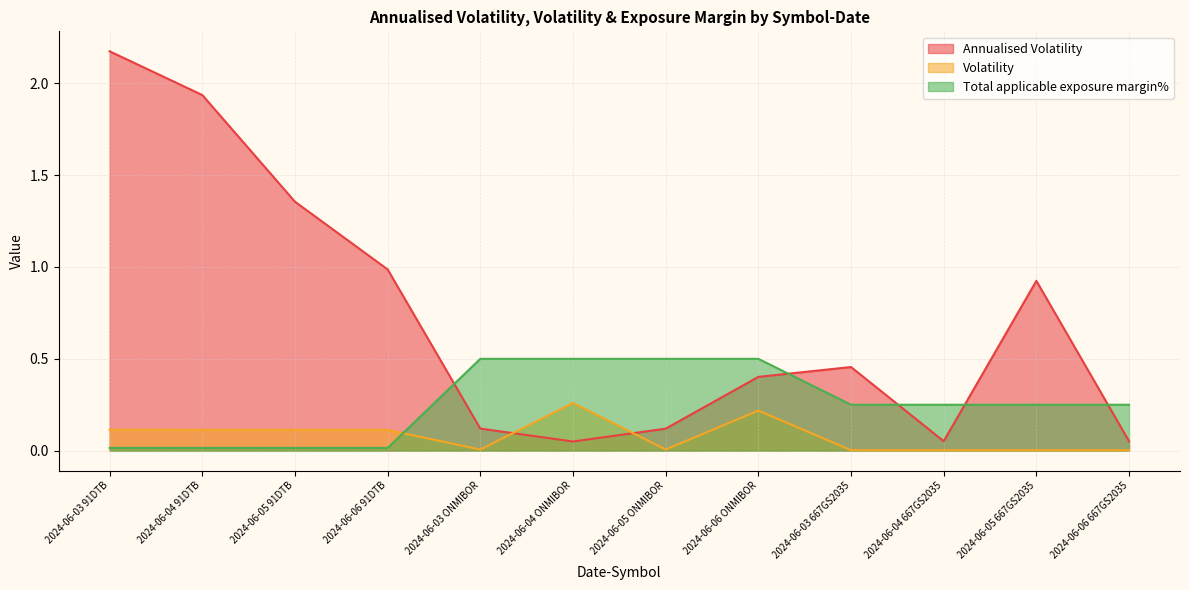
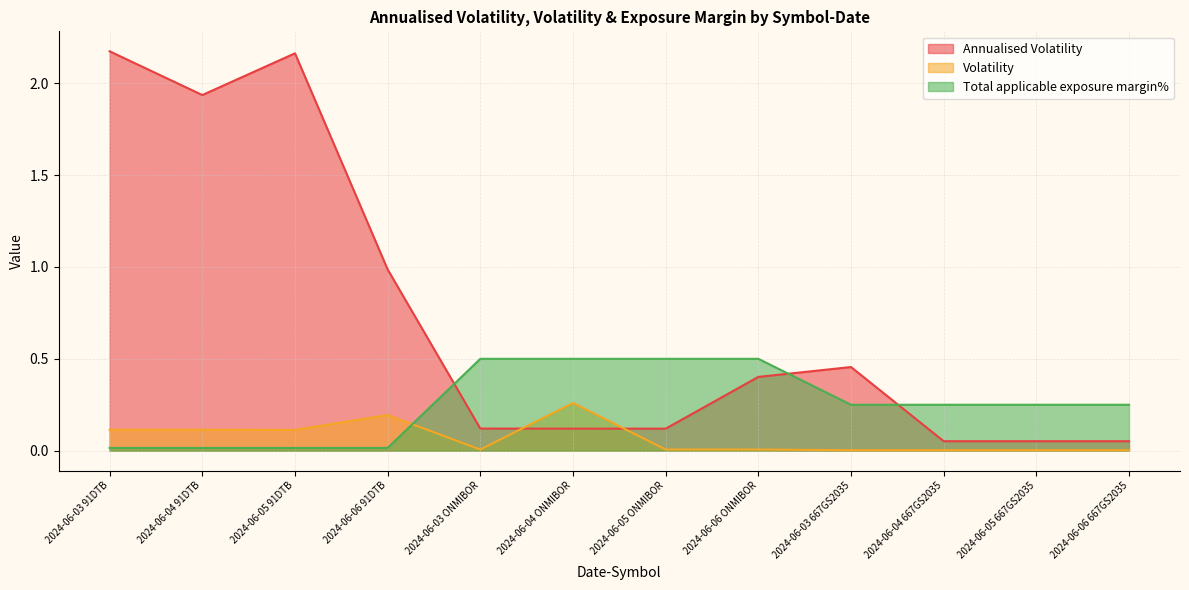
Annualised Volatility, 2024-06-05 91DTB: 1.36 -> 2.16
Volatility, 2024-06-06 91DTB: 0.11 -> 0.19
Annualised Volatility, 2024-06-04 ONMIBOR: 0.05 -> 0.12
Volatility, 2024-06-06 ONMIBOR: 0.22 -> 0.01
Annualised Volatility, 2024-06-05 667GS2035: 0.92 -> 0.05
